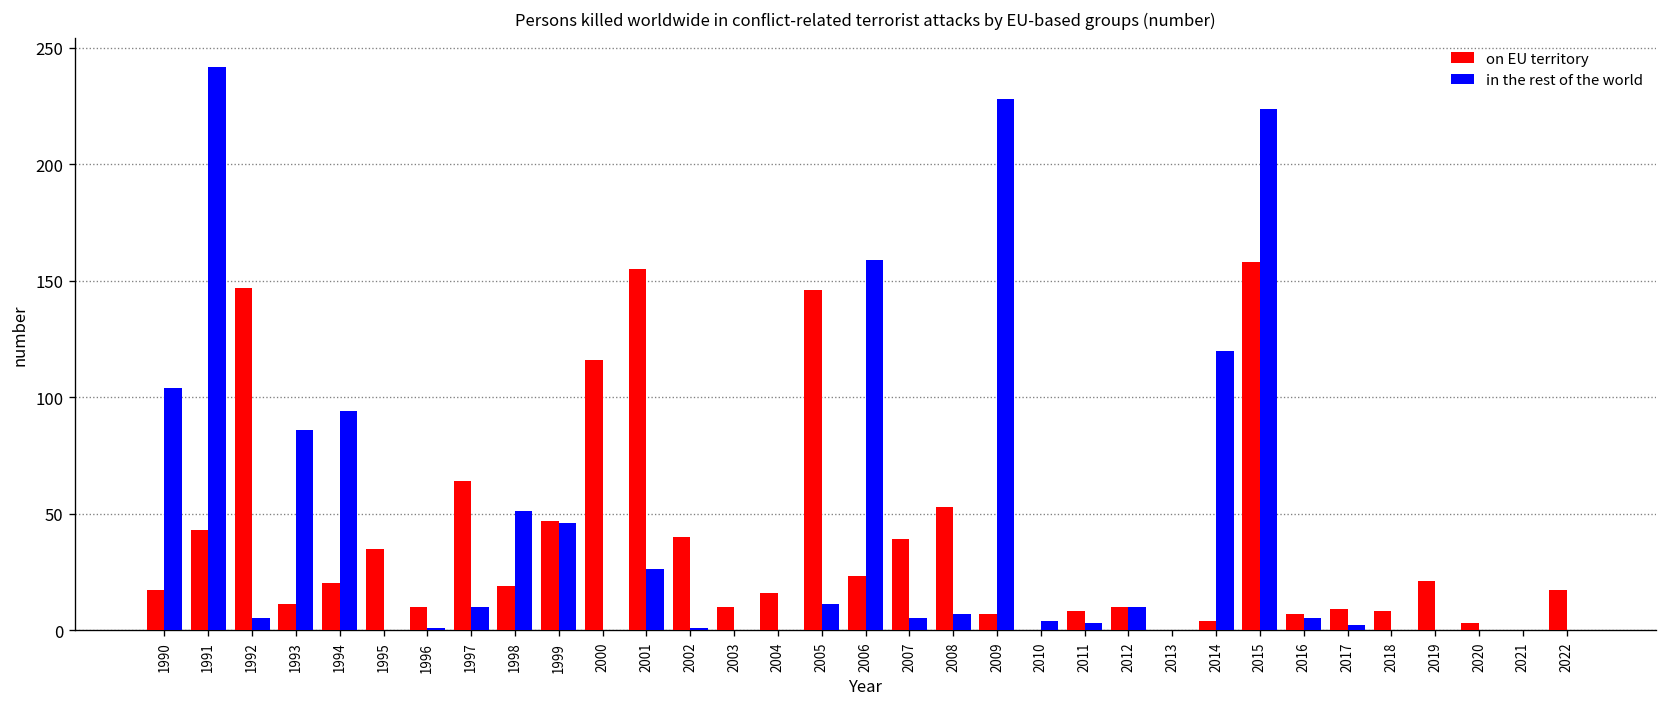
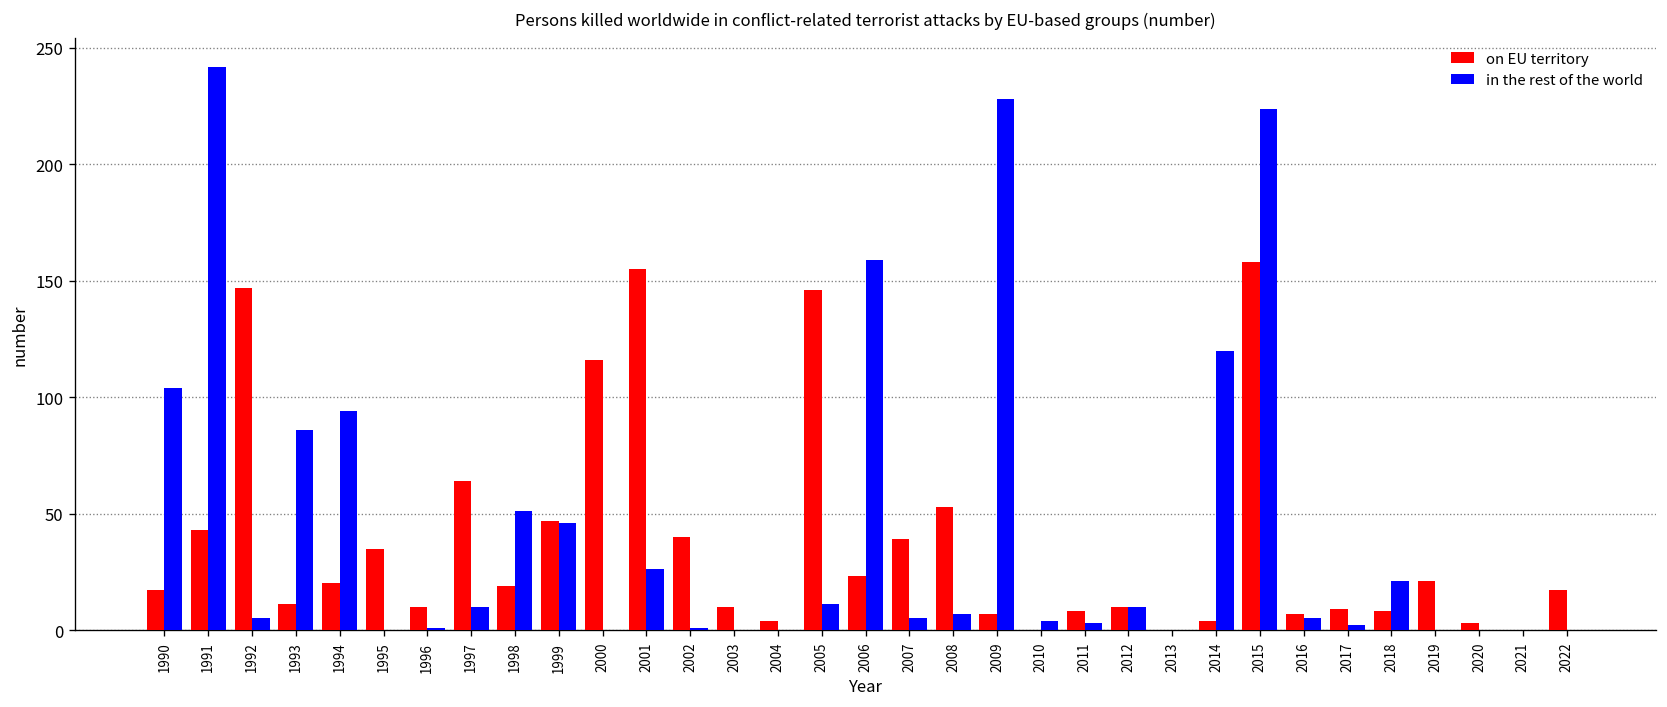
on EU territory, 2004: 16 -> 4
in the rest of the world, 2018: 0 -> 21
